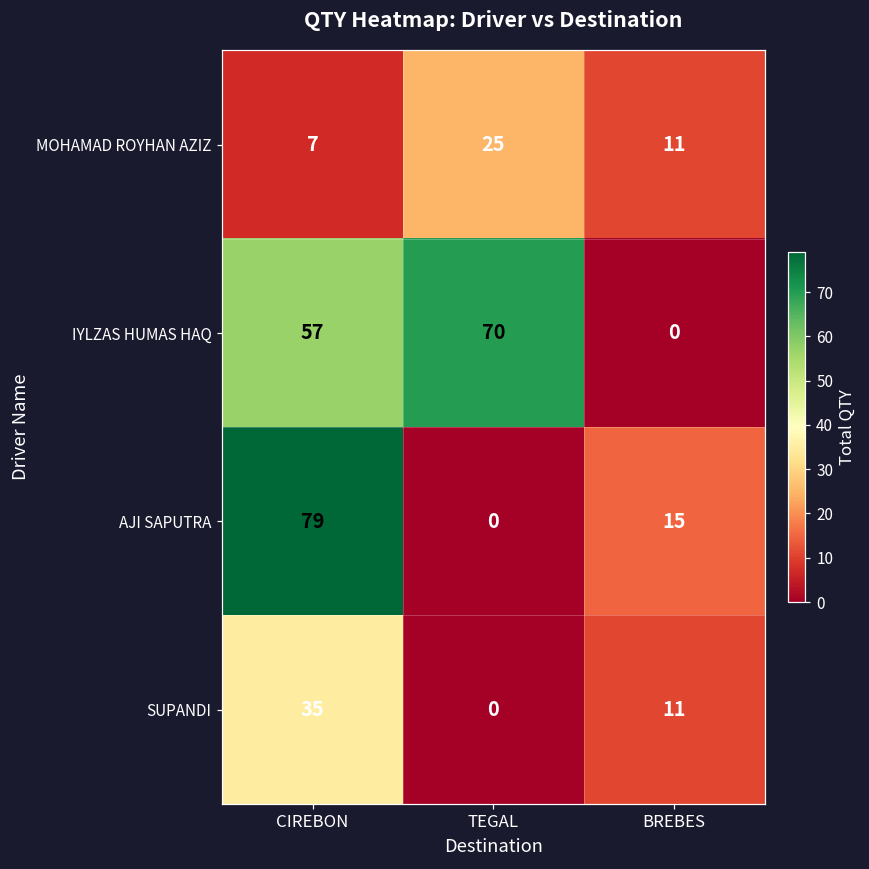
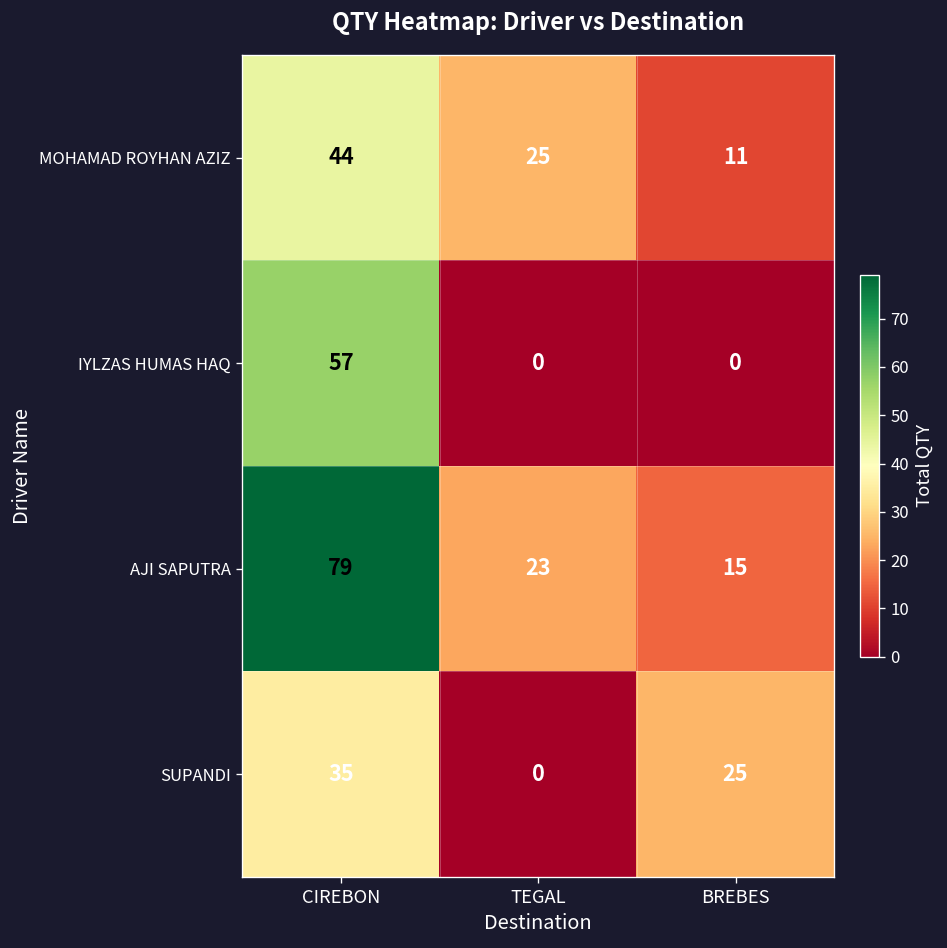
MOHAMAD ROYHAN AZIZ, CIREBON: 7 -> 44
IYLZAS HUMAS HAQ, TEGAL: 70 -> 0
AJI SAPUTRA, TEGAL: 0 -> 23
SUPANDI, BREBES: 11 -> 25
